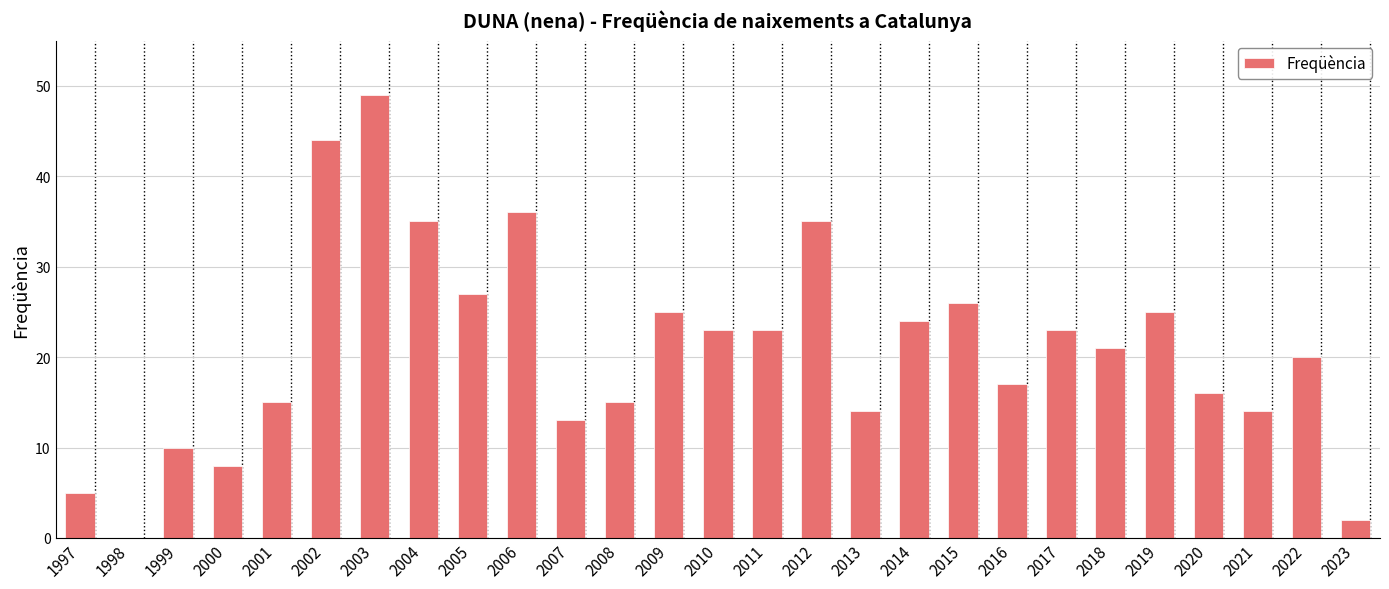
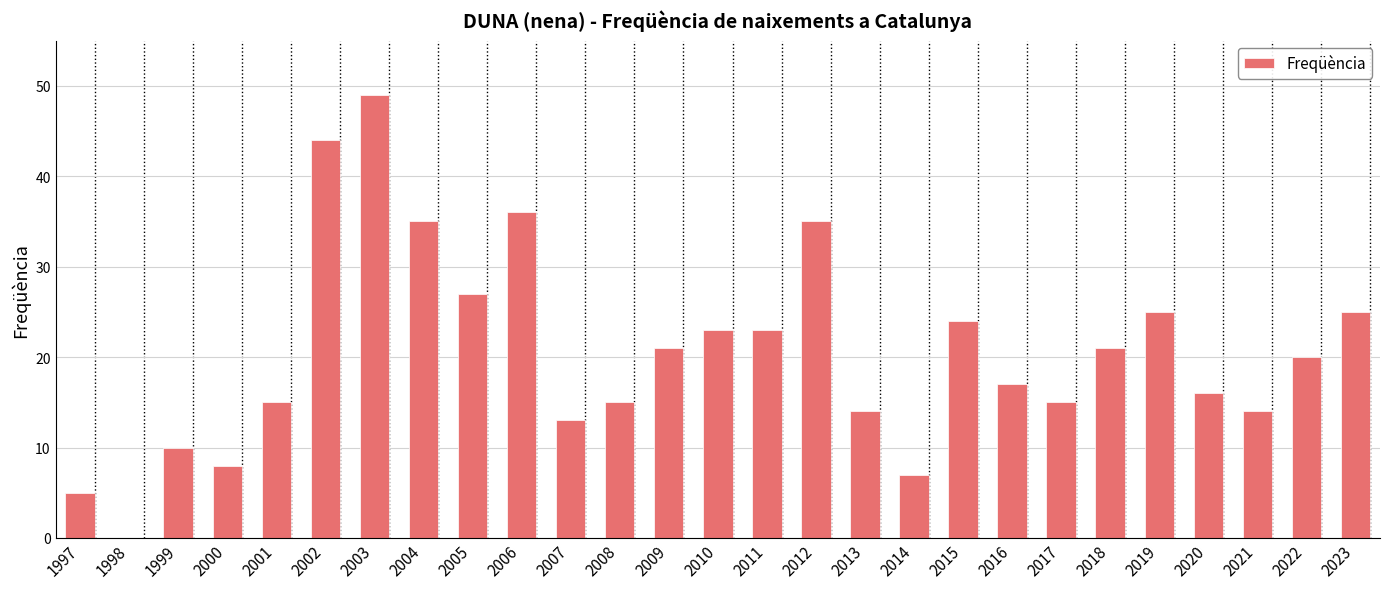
2009: 25 -> 21
2014: 24 -> 7
2015: 26 -> 24
2017: 23 -> 15
2023: 2 -> 25
